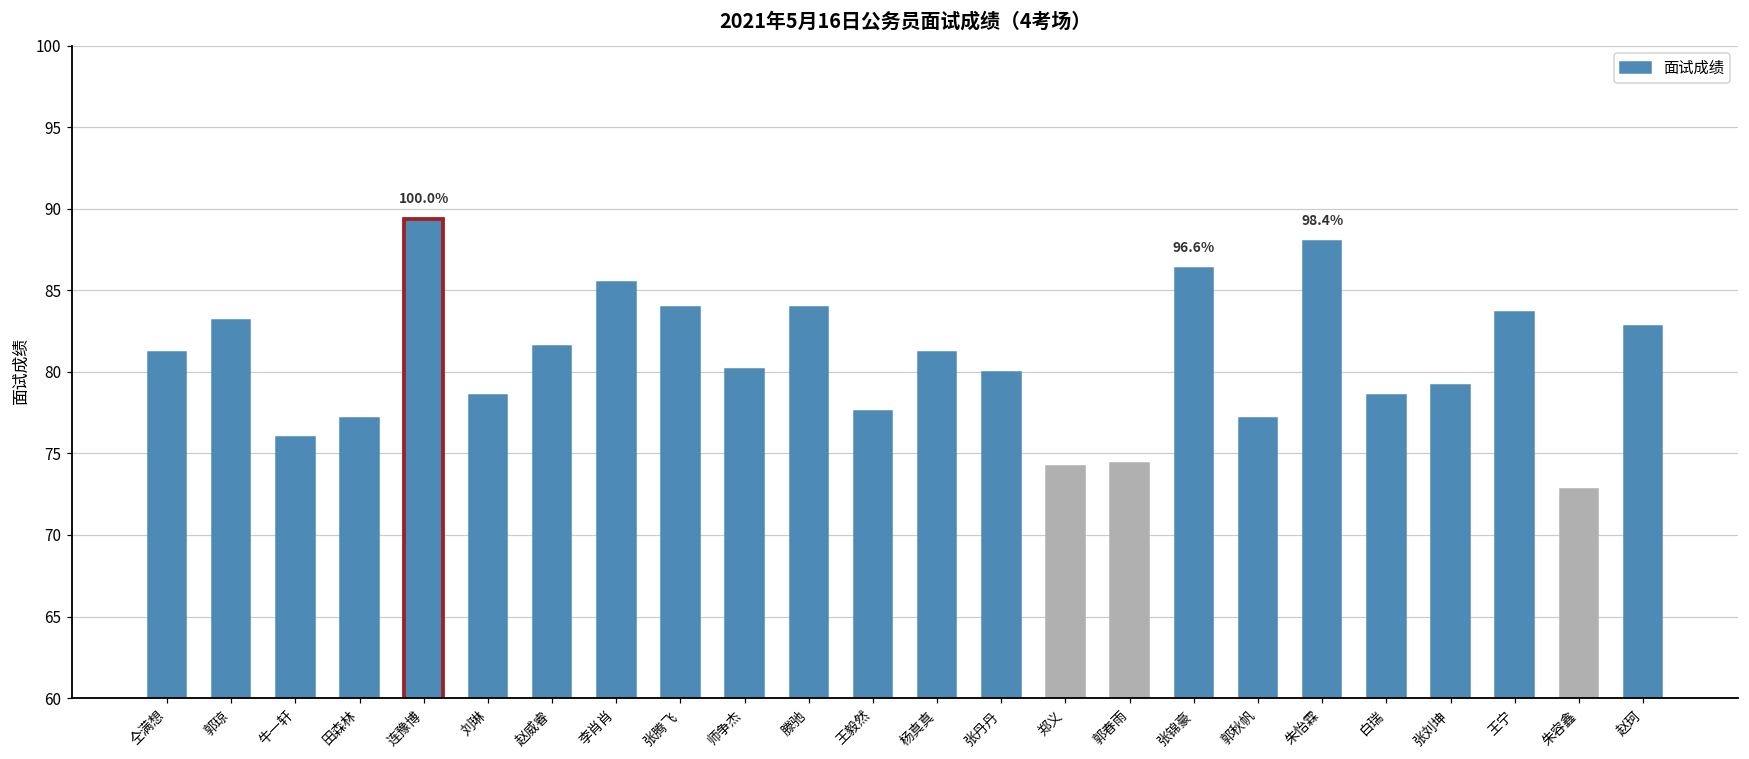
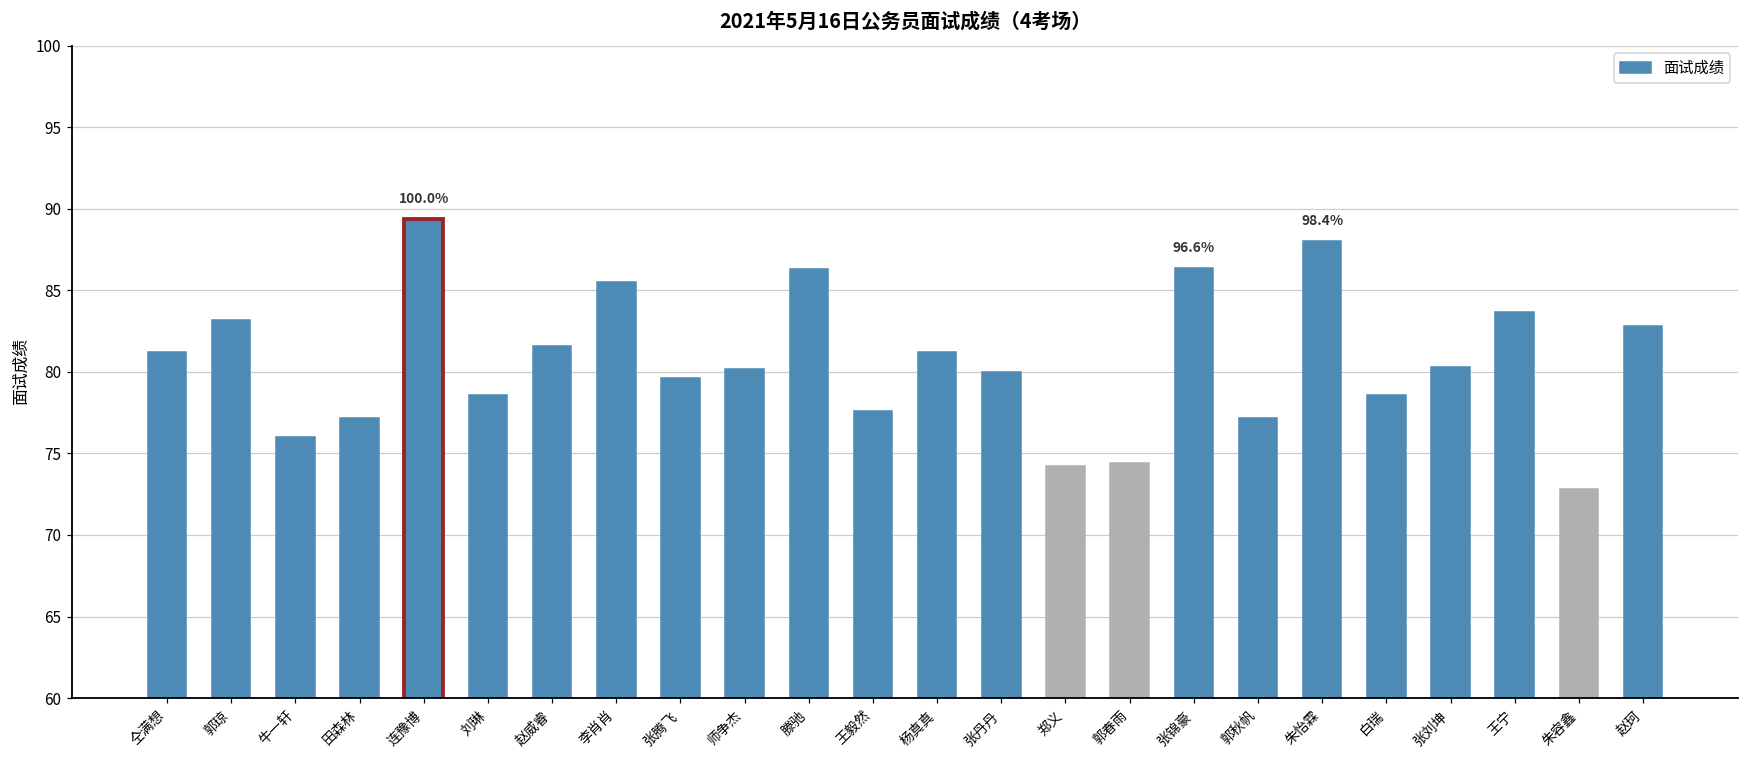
张腾飞: 84.0 -> 79.6
滕驰: 84.0 -> 86.3
张刘坤: 79.2 -> 80.3
